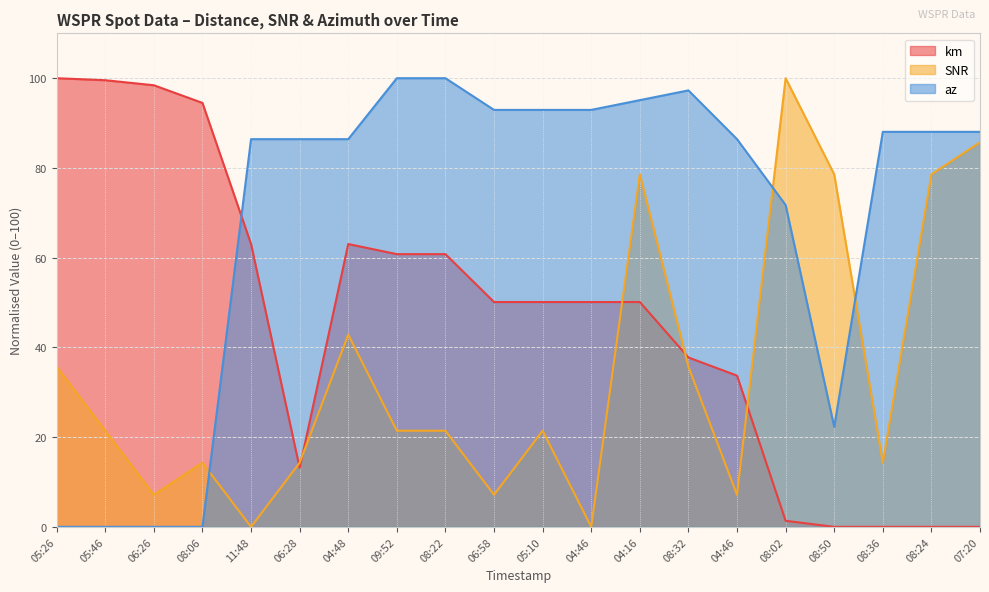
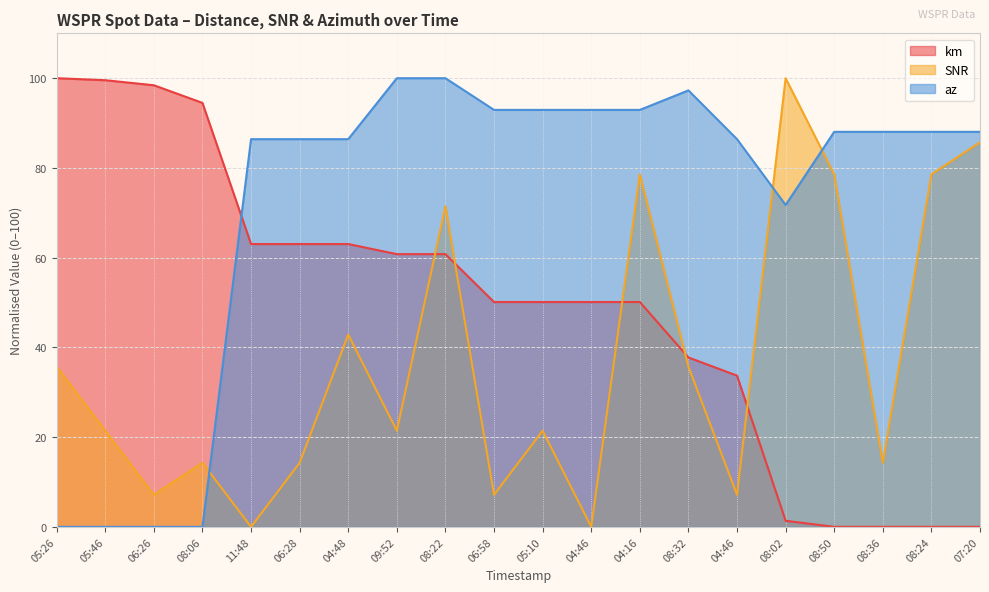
km, 06:28: 13 -> 63
SNR, 08:22: 21 -> 71
az, 04:16: 95 -> 93
az, 08:50: 22 -> 88
